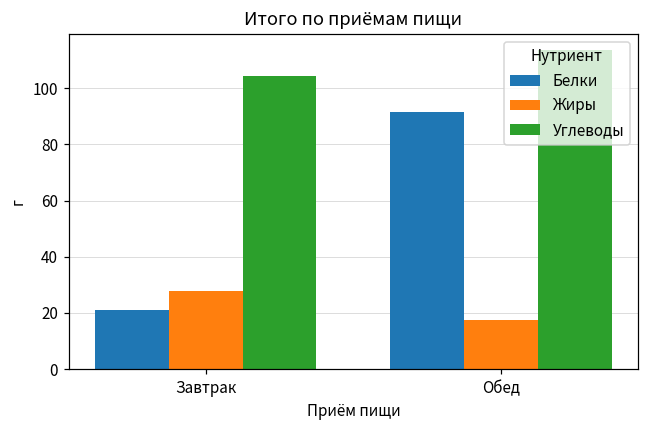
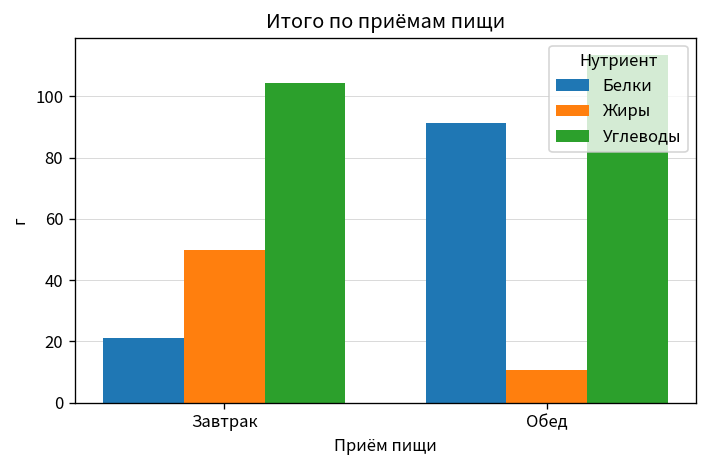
Жиры, Завтрак: 28 -> 50
Жиры, Обед: 18 -> 11
